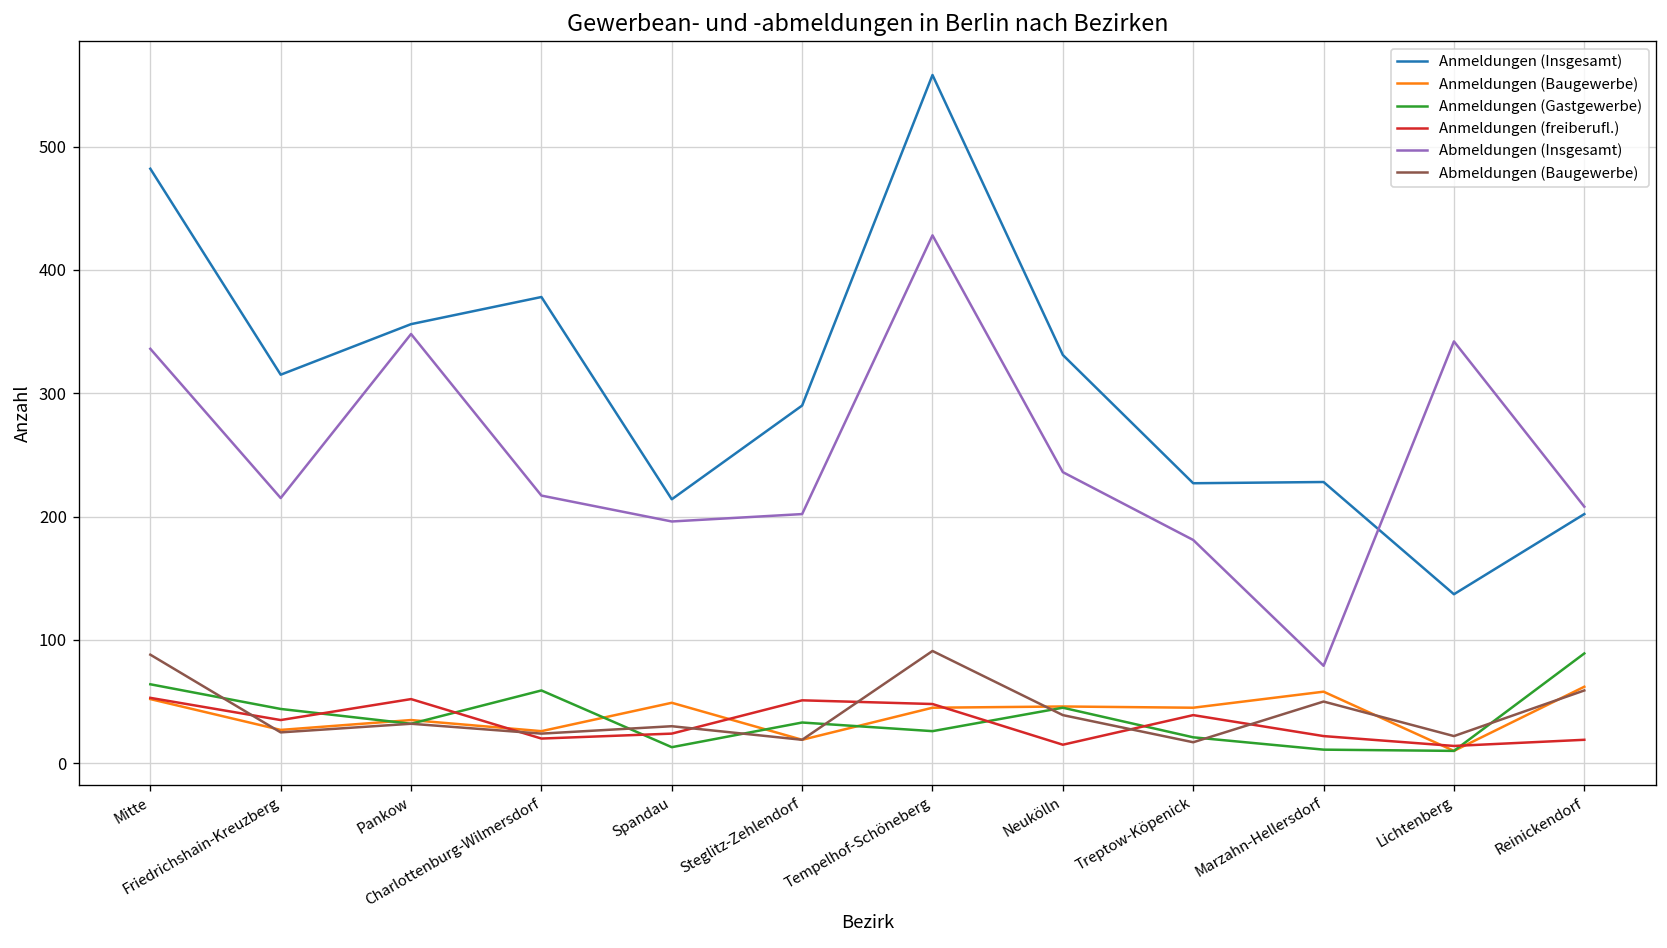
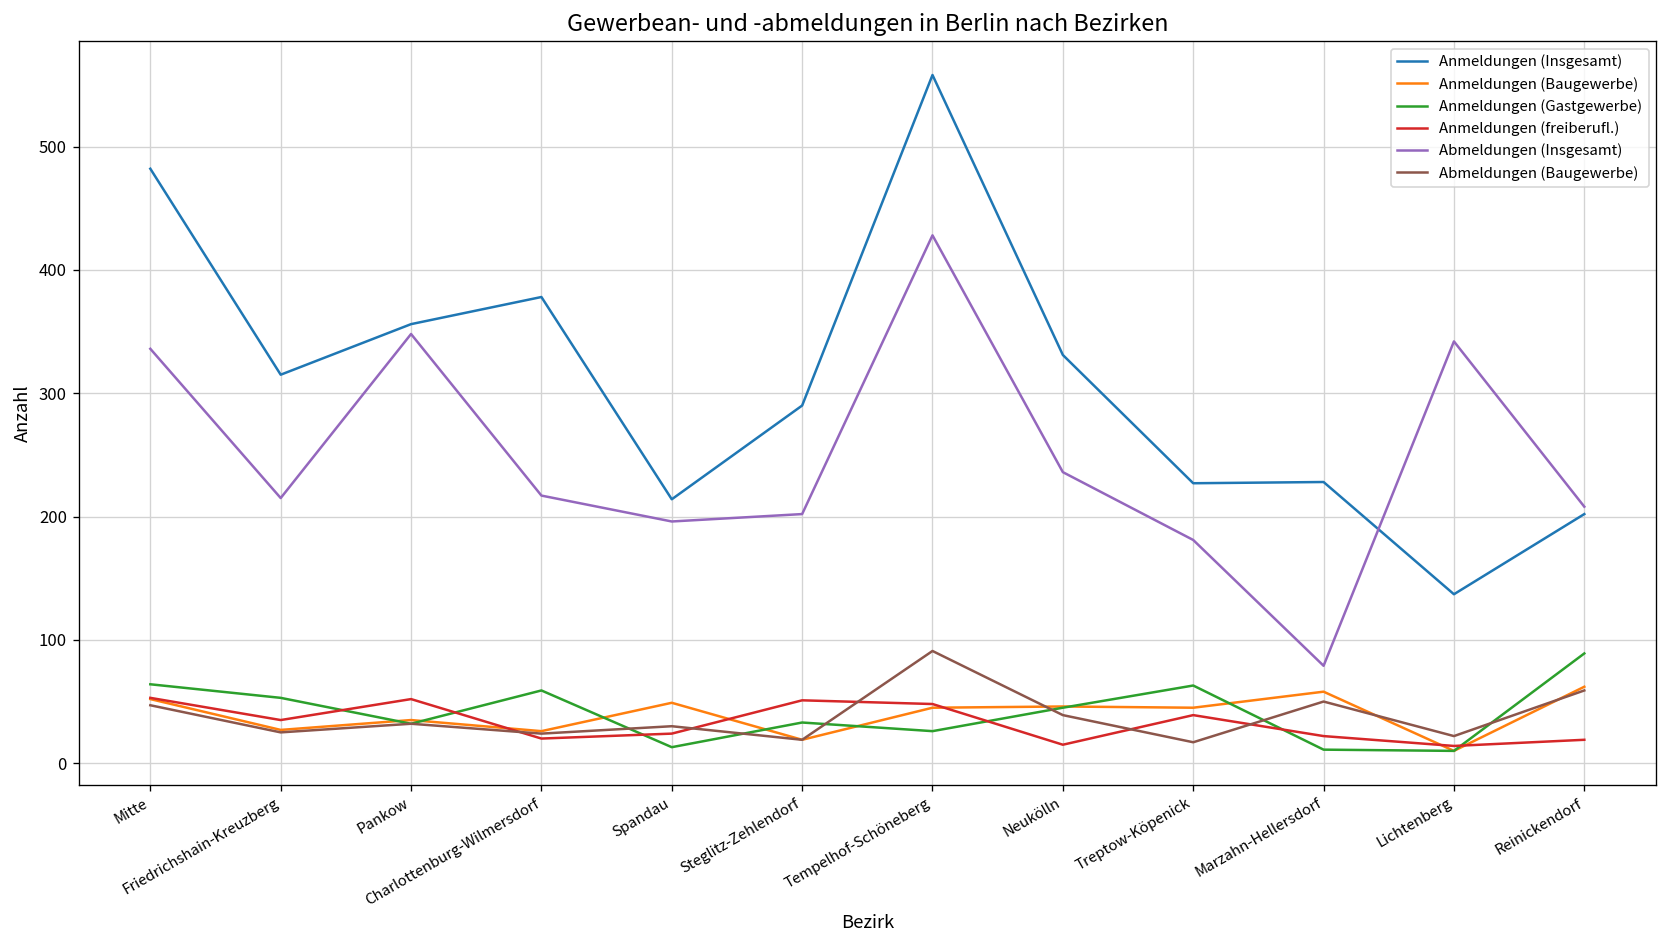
Abmeldungen (Baugewerbe), Mitte: 88 -> 47
Anmeldungen (Gastgewerbe), Friedrichshain-Kreuzberg: 44 -> 53
Anmeldungen (Gastgewerbe), Treptow-Köpenick: 21 -> 63
